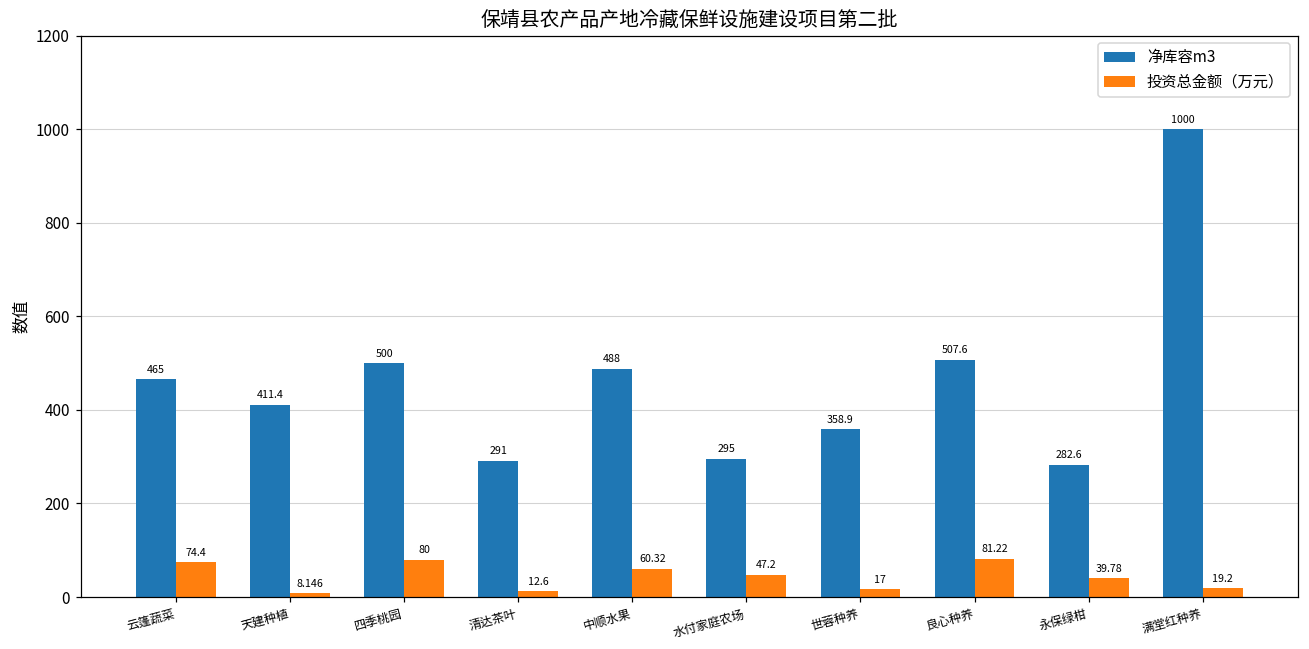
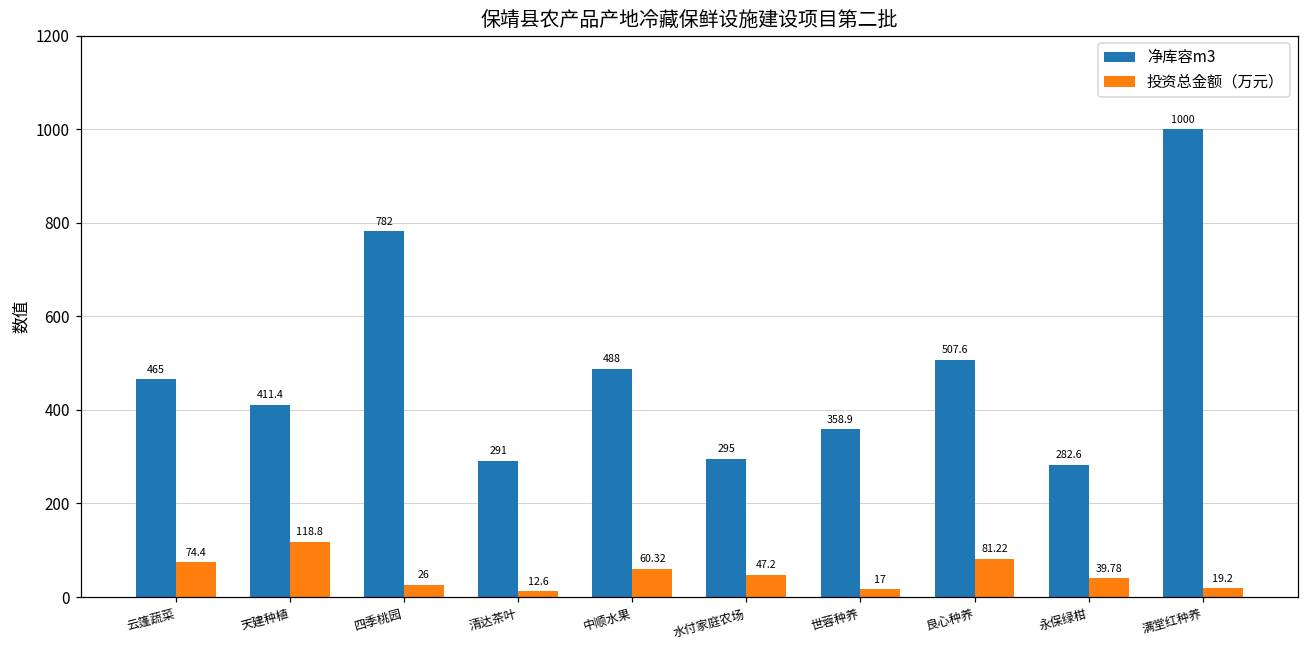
投资总金额（万元）, 天建种植: 8.146 -> 118.8
净库容m3, 四季桃园: 500 -> 782
投资总金额（万元）, 四季桃园: 80 -> 26
